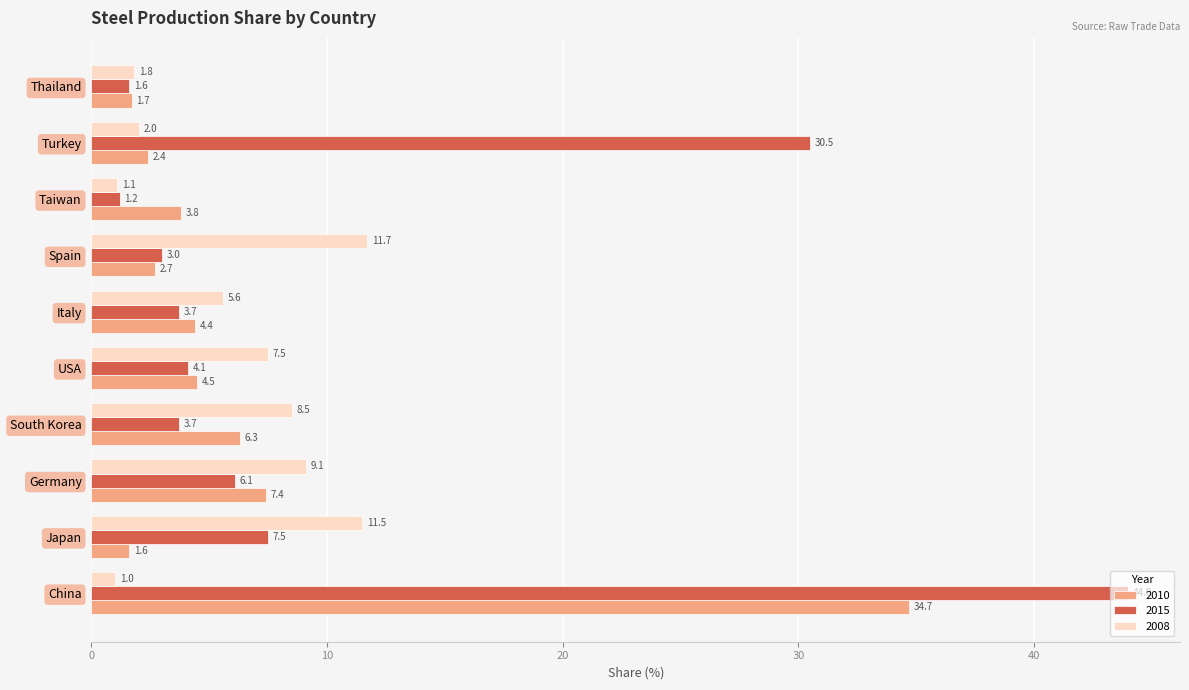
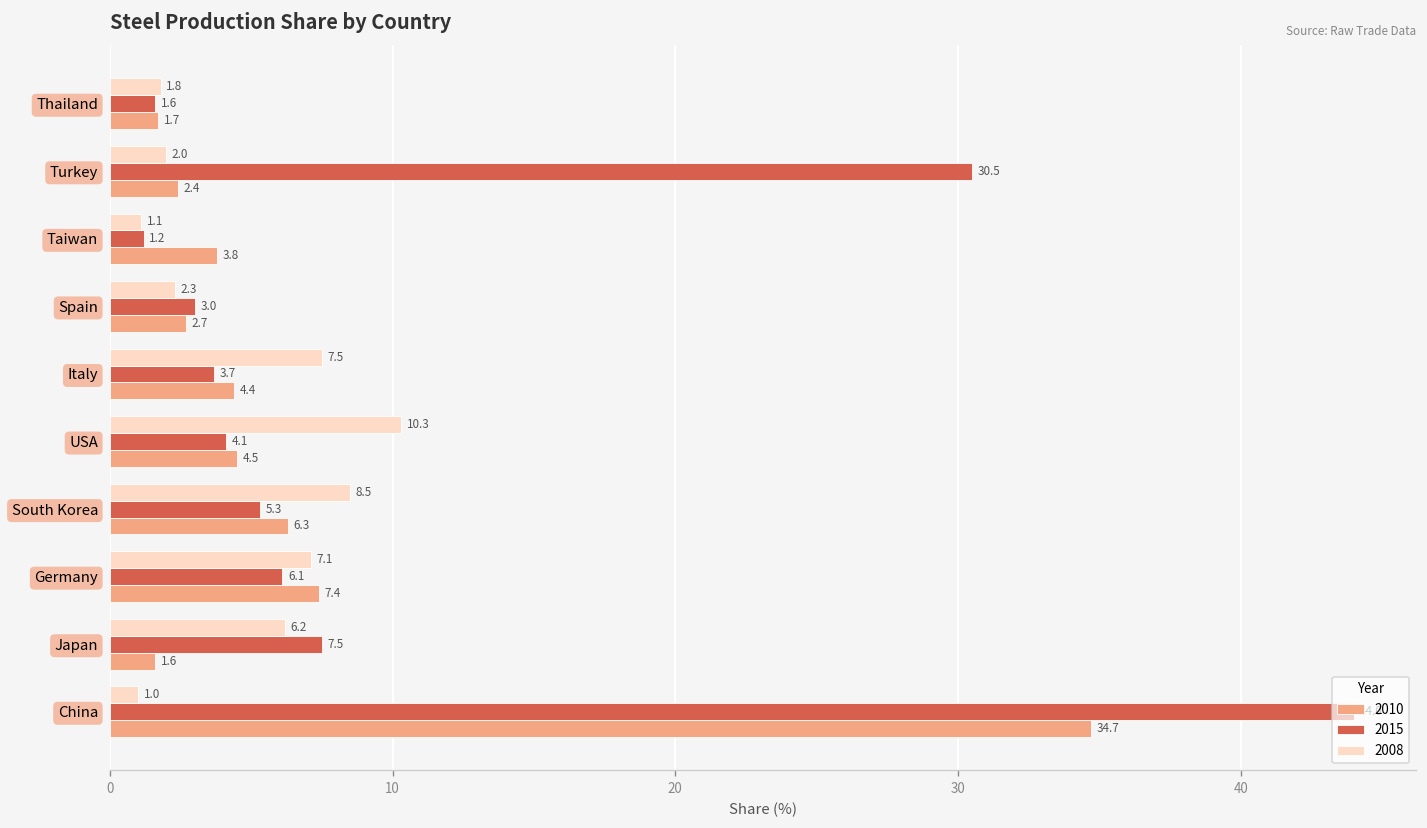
2008, Spain: 11.7 -> 2.3
2008, Italy: 5.6 -> 7.5
2008, USA: 7.5 -> 10.3
2015, South Korea: 3.7 -> 5.3
2008, Germany: 9.1 -> 7.1
2008, Japan: 11.5 -> 6.2
